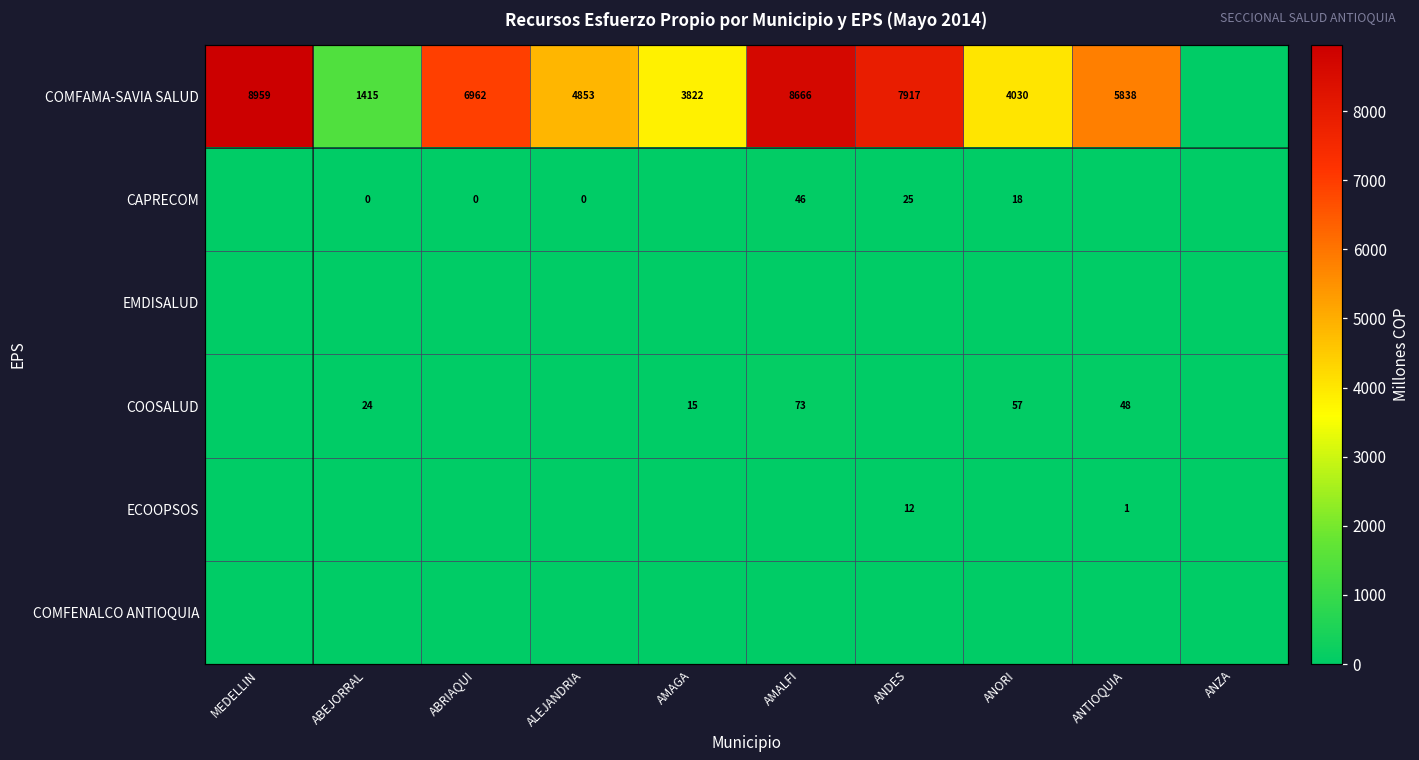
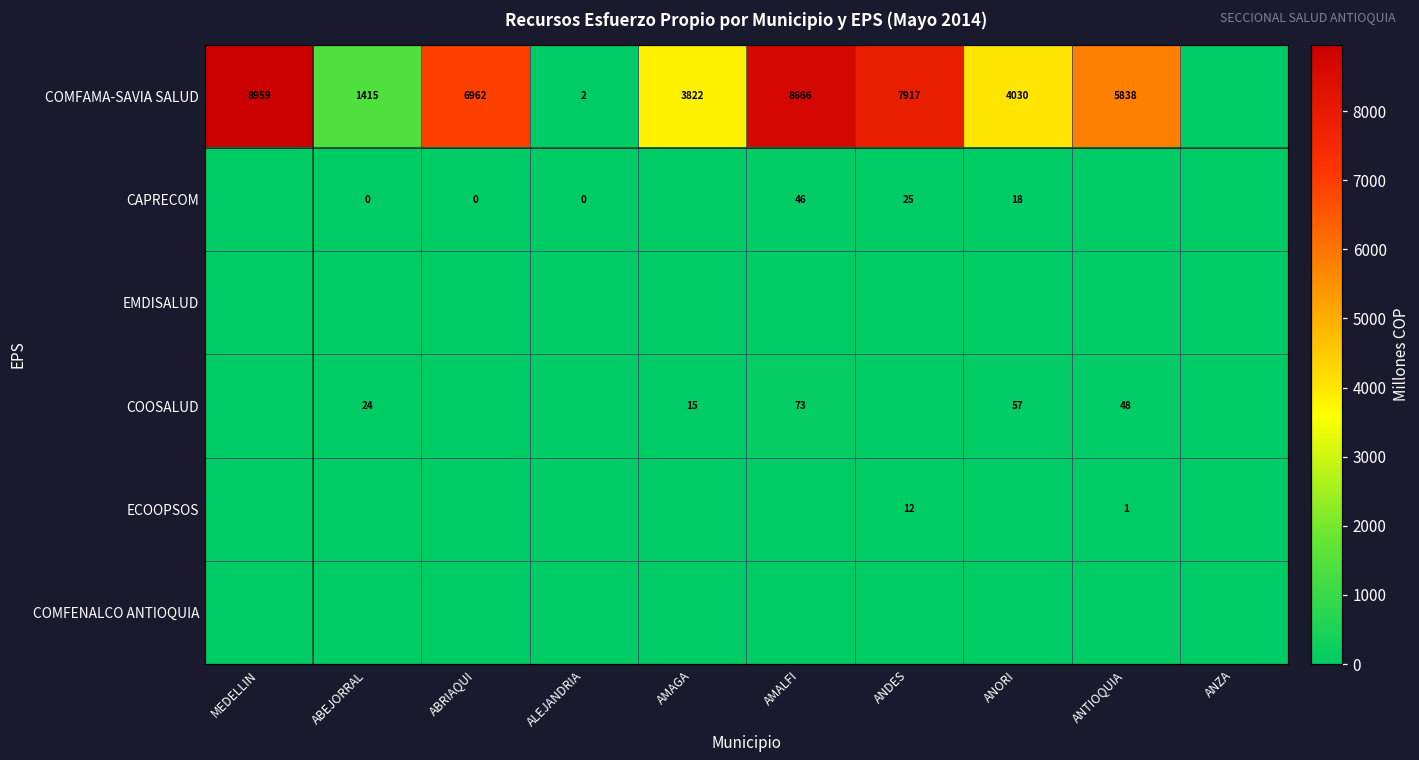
COMFAMA-SAVIA SALUD, ALEJANDRIA: 4853 -> 2
